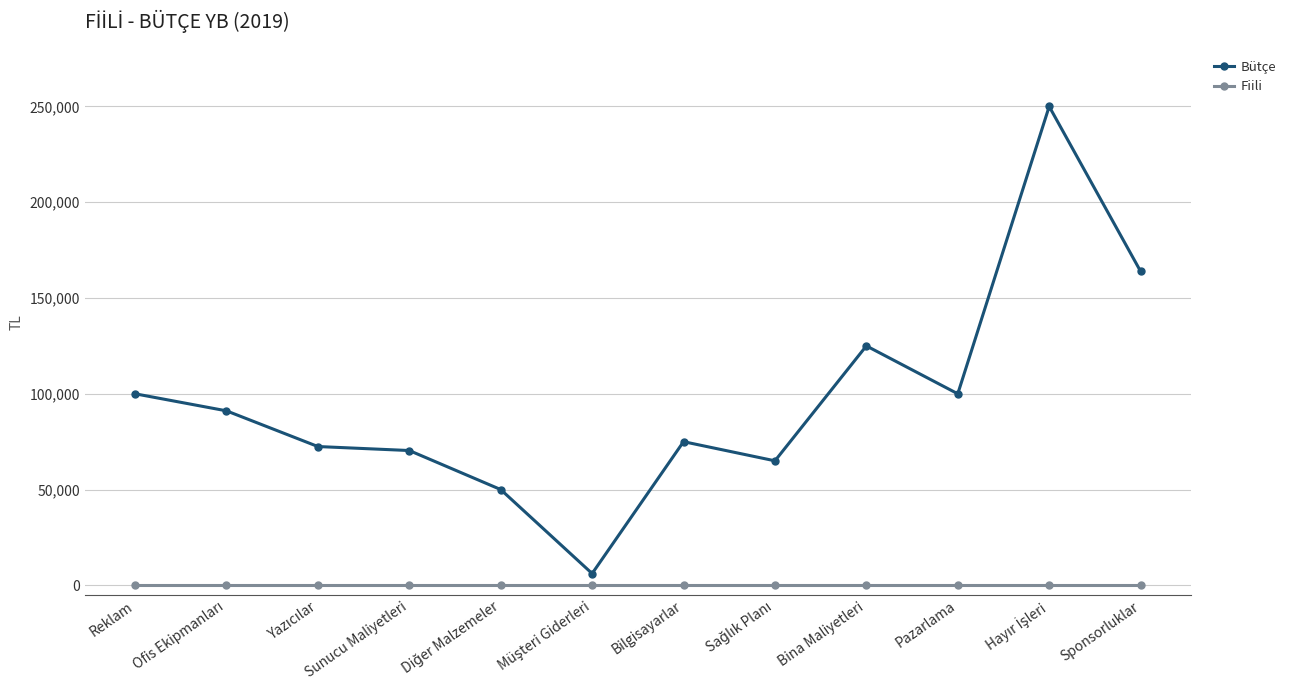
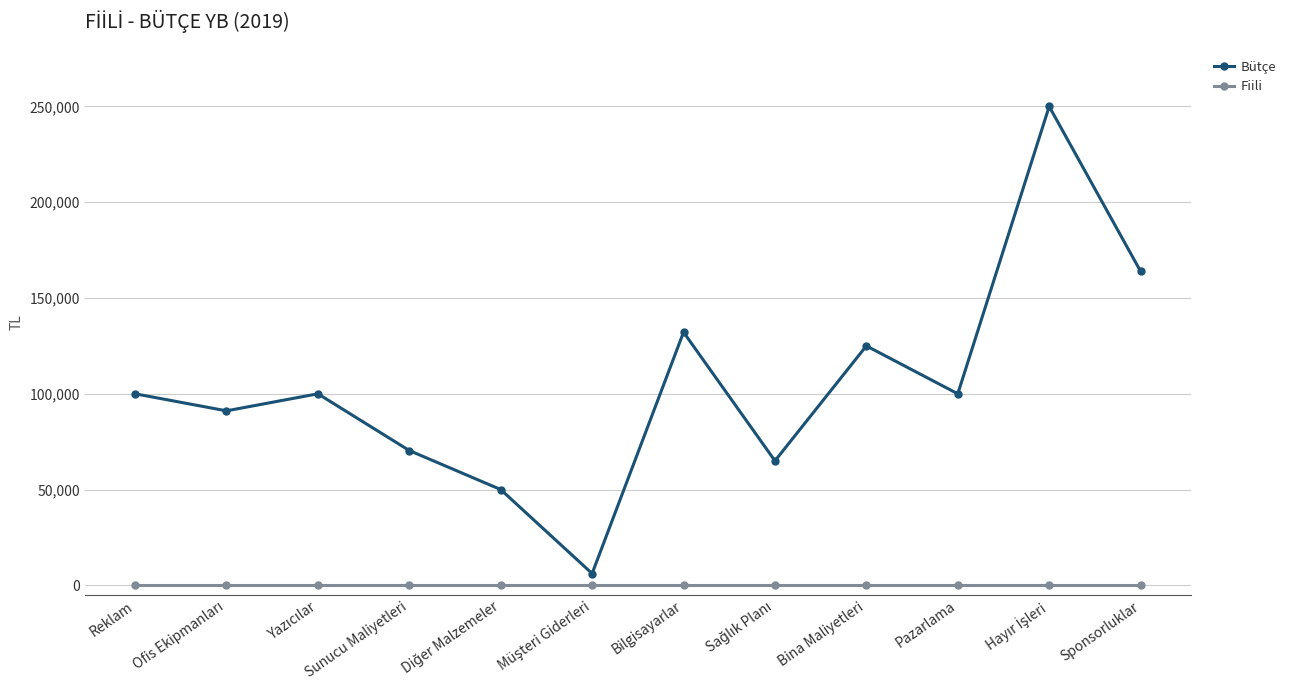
Bütçe, Yazıcılar: 72,000 -> 100,000
Bütçe, Bilgisayarlar: 75,000 -> 132,000
